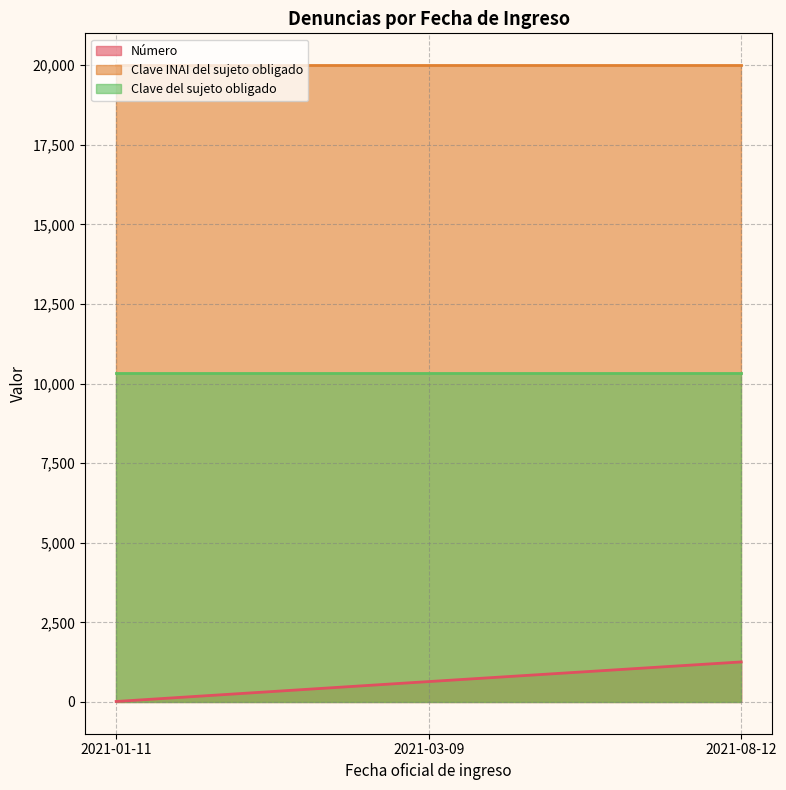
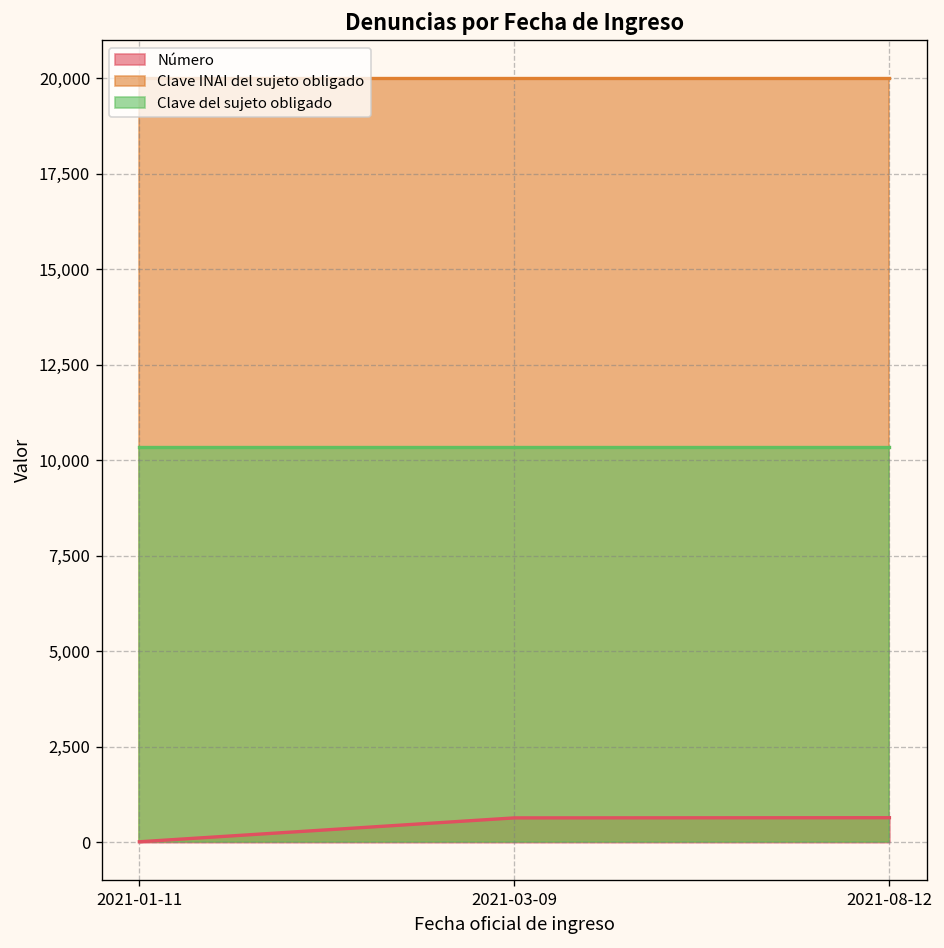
Número, 2021-08-12: 1,300 -> 600
